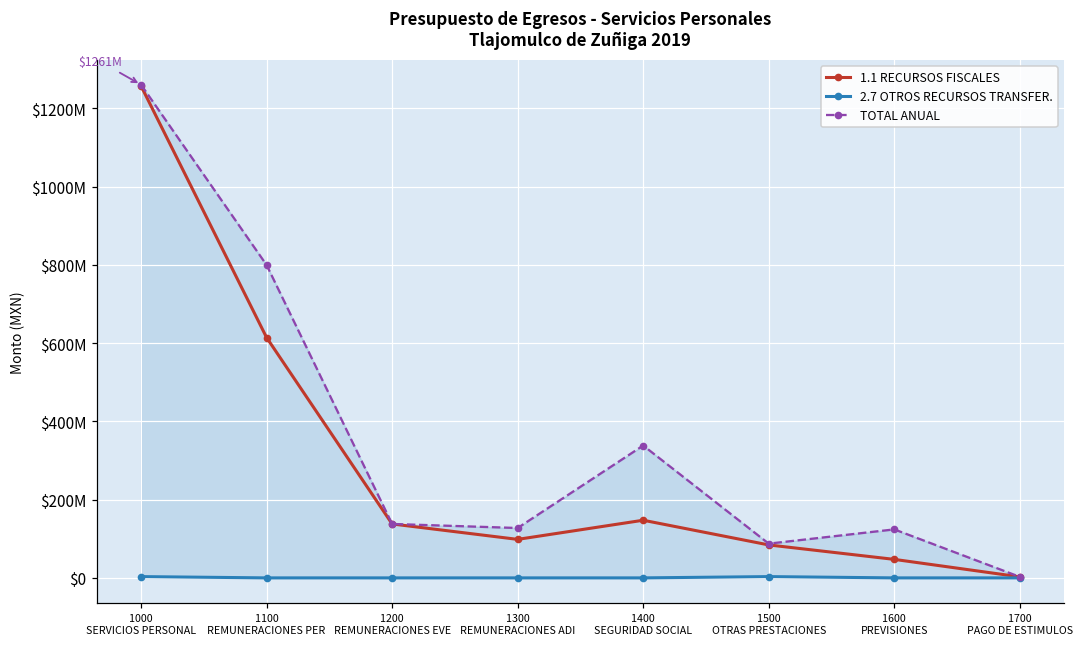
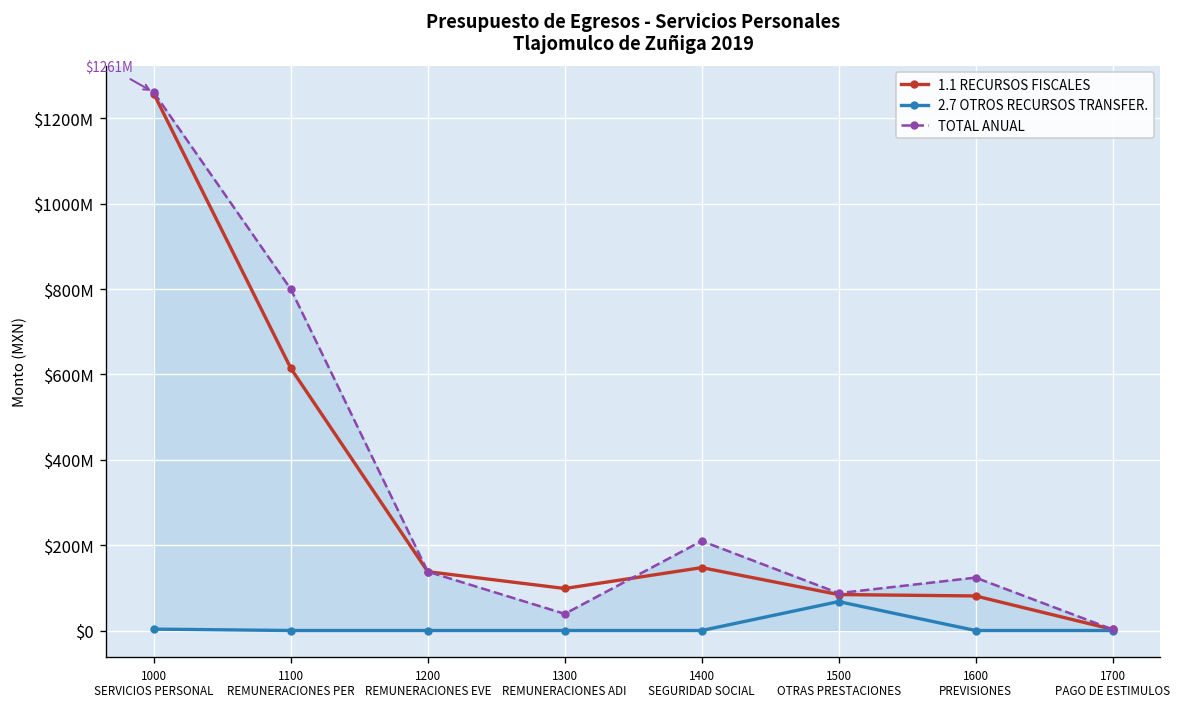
TOTAL ANUAL, 1300 REMUNERACIONES ADI: $130000000 -> $40000000
TOTAL ANUAL, 1400 SEGURIDAD SOCIAL: $340000000 -> $210000000
2.7 OTROS RECURSOS TRANSFER., 1500 OTRAS PRESTACIONES: $0 -> $70000000
1.1 RECURSOS FISCALES, 1600 PREVISIONES: $50000000 -> $80000000
